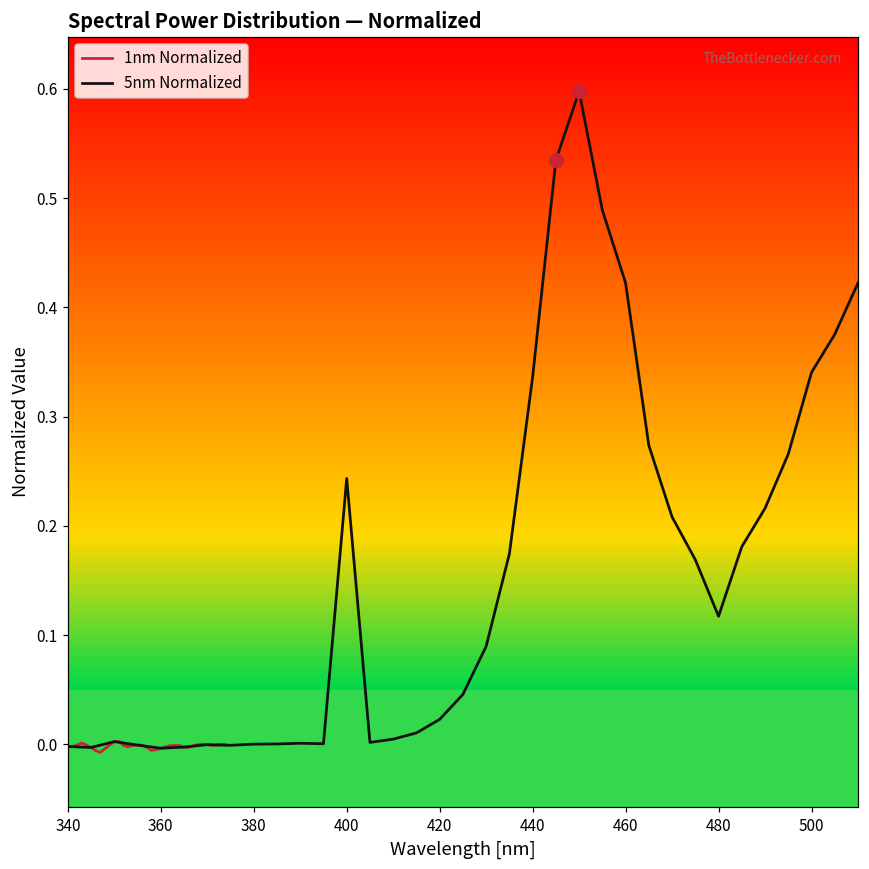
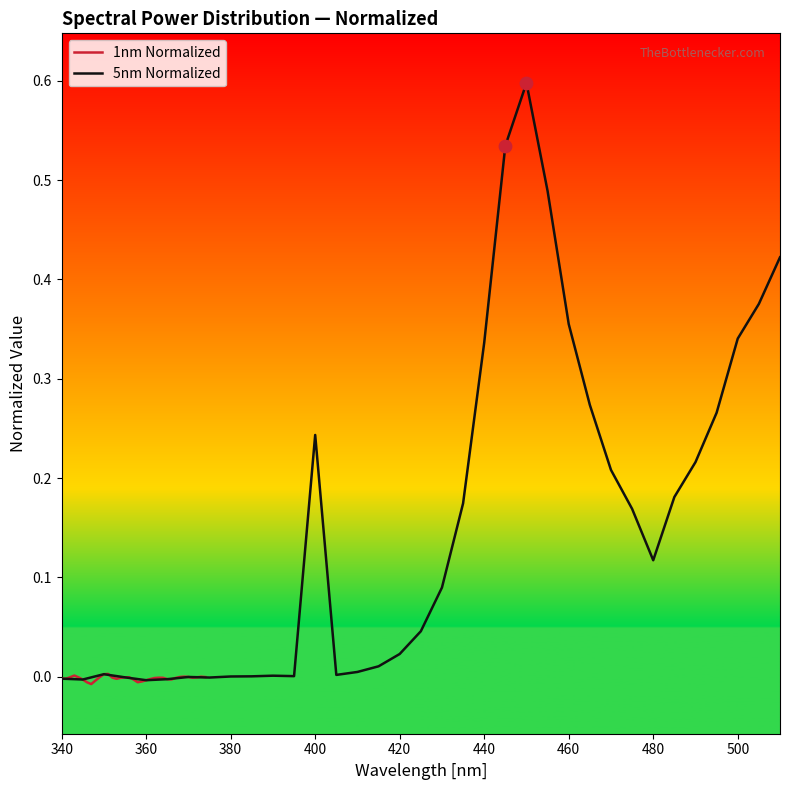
5nm Normalized, 460: 0.42 -> 0.36
